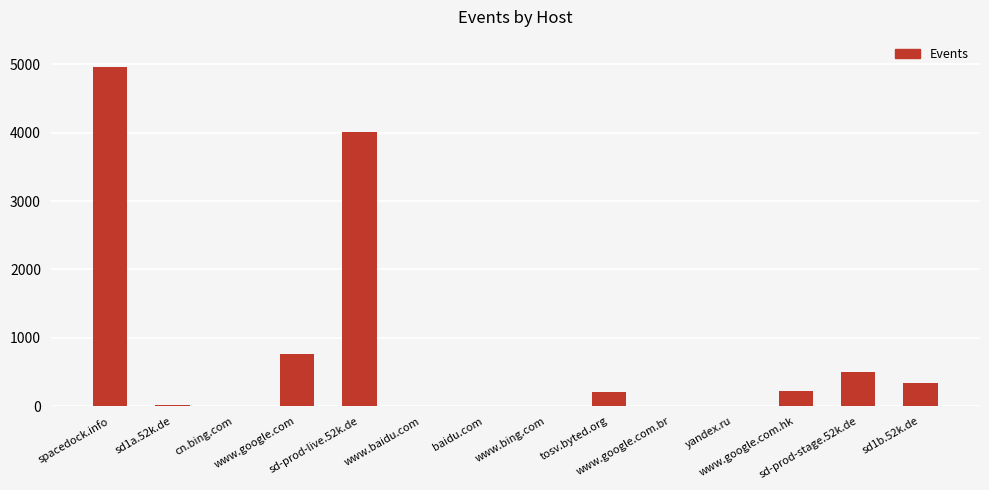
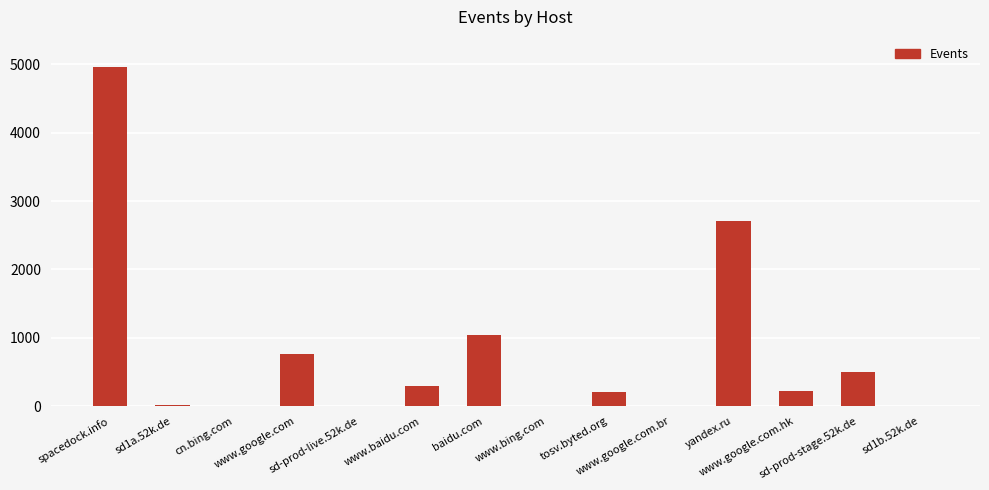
sd-prod-live.52k.de: 4000 -> 0
www.baidu.com: 0 -> 300
baidu.com: 0 -> 1000
yandex.ru: 0 -> 2700
sd1b.52k.de: 300 -> 0
